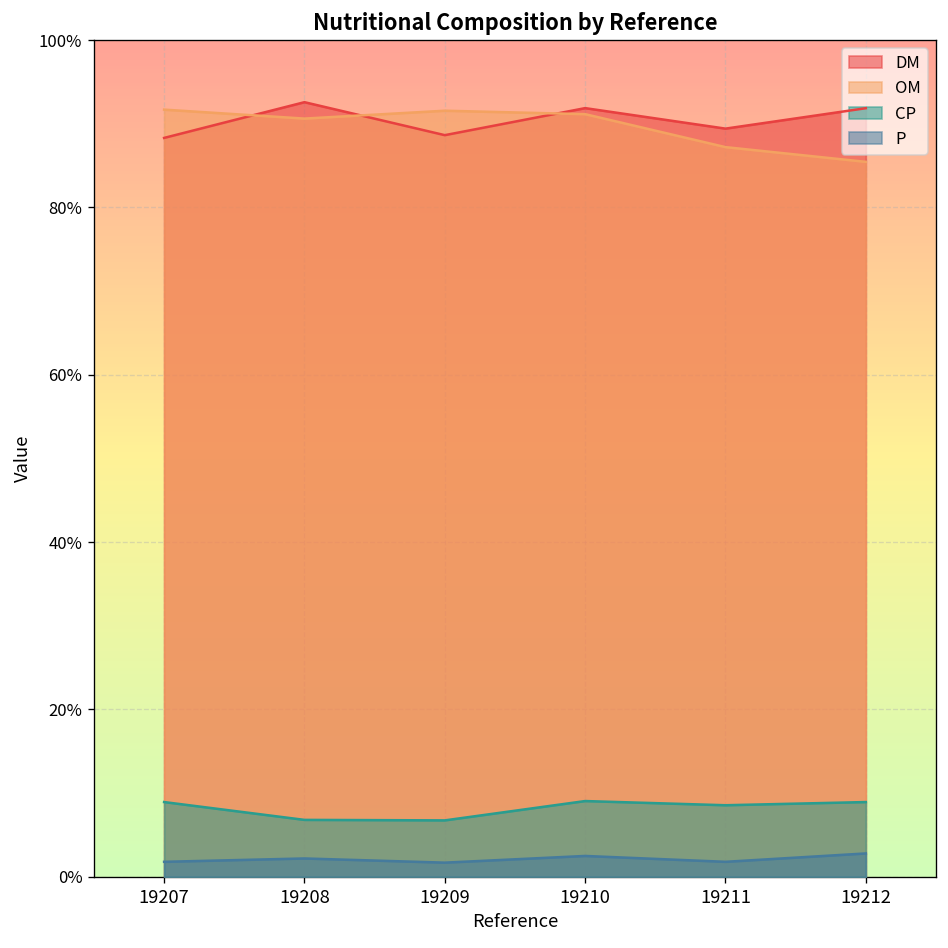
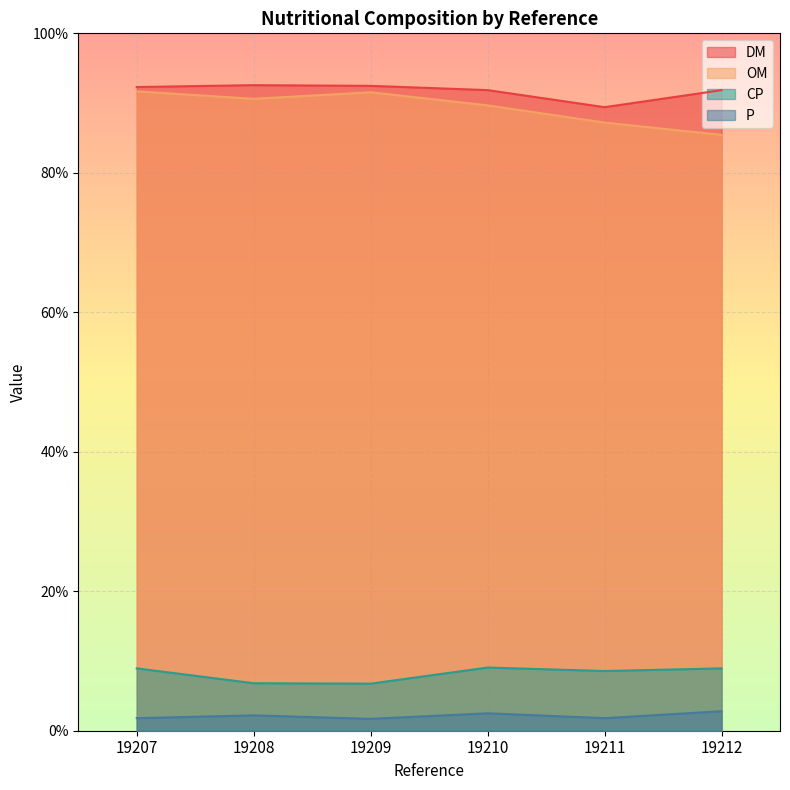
DM, 19207: 88% -> 92%
DM, 19209: 89% -> 92%
OM, 19210: 91% -> 90%
